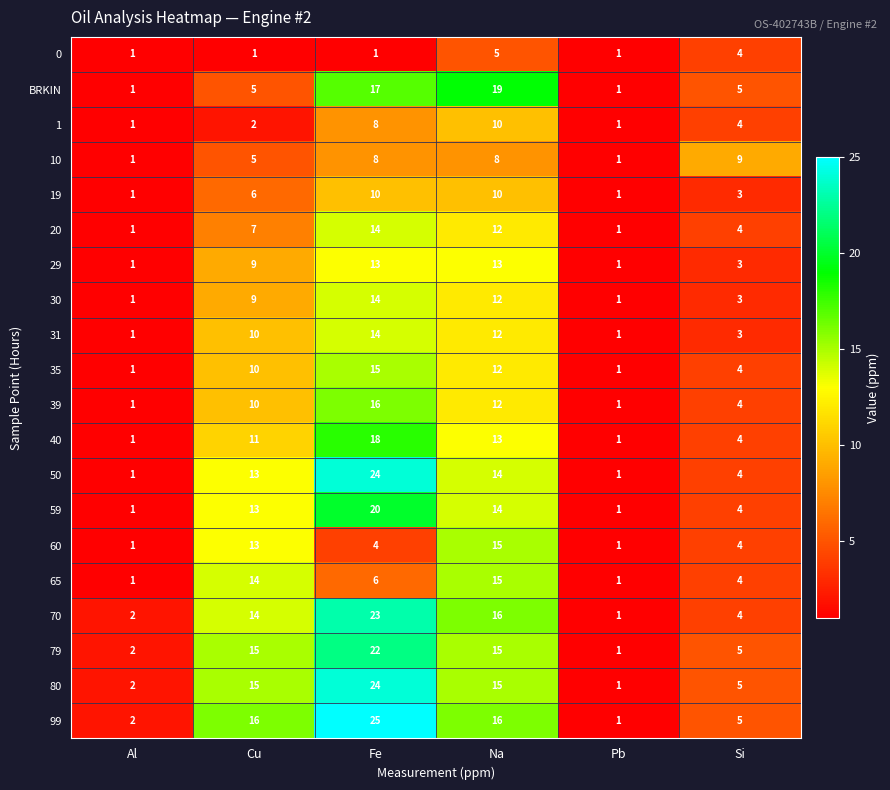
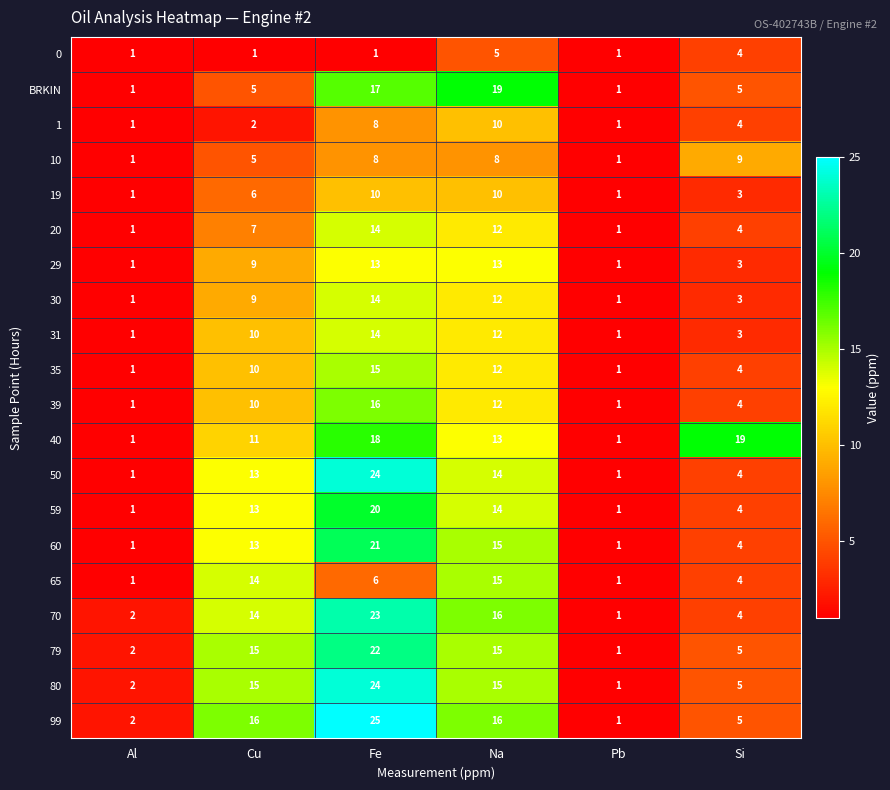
40, Si: 4 -> 19
60, Fe: 4 -> 21
